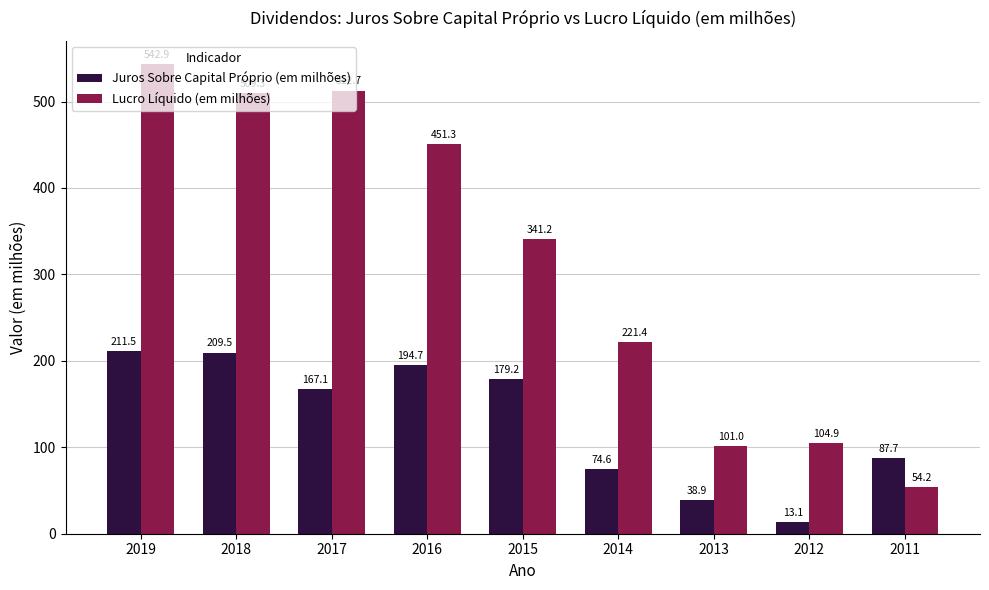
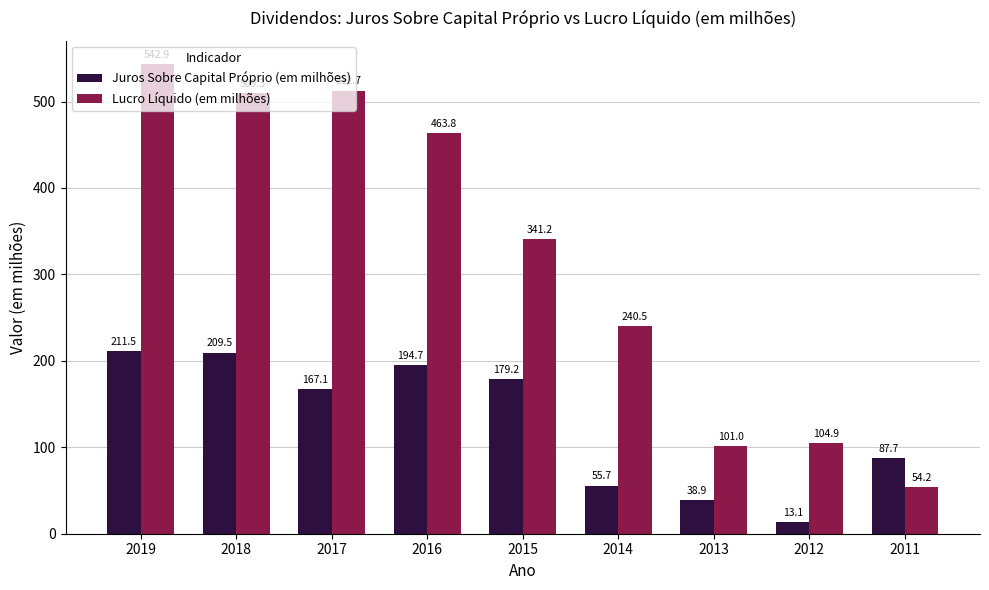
Lucro Líquido (em milhões), 2016: 451.3 -> 463.8
Juros Sobre Capital Próprio (em milhões), 2014: 74.6 -> 55.7
Lucro Líquido (em milhões), 2014: 221.4 -> 240.5
